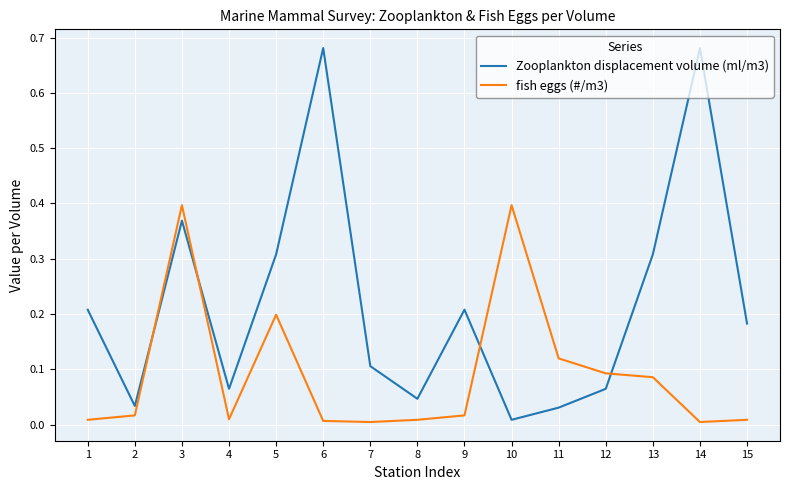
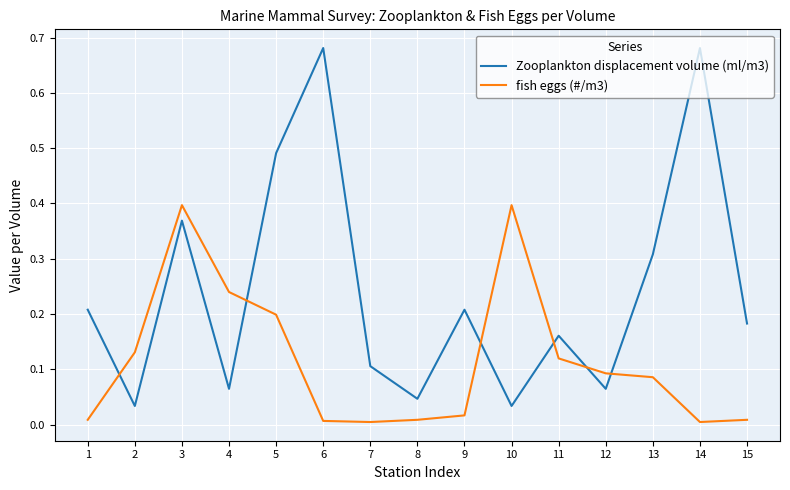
fish eggs (#/m3), 2: 0.02 -> 0.13
fish eggs (#/m3), 4: 0.01 -> 0.24
Zooplankton displacement volume (ml/m3), 5: 0.31 -> 0.49
Zooplankton displacement volume (ml/m3), 10: 0.01 -> 0.03
Zooplankton displacement volume (ml/m3), 11: 0.03 -> 0.16
